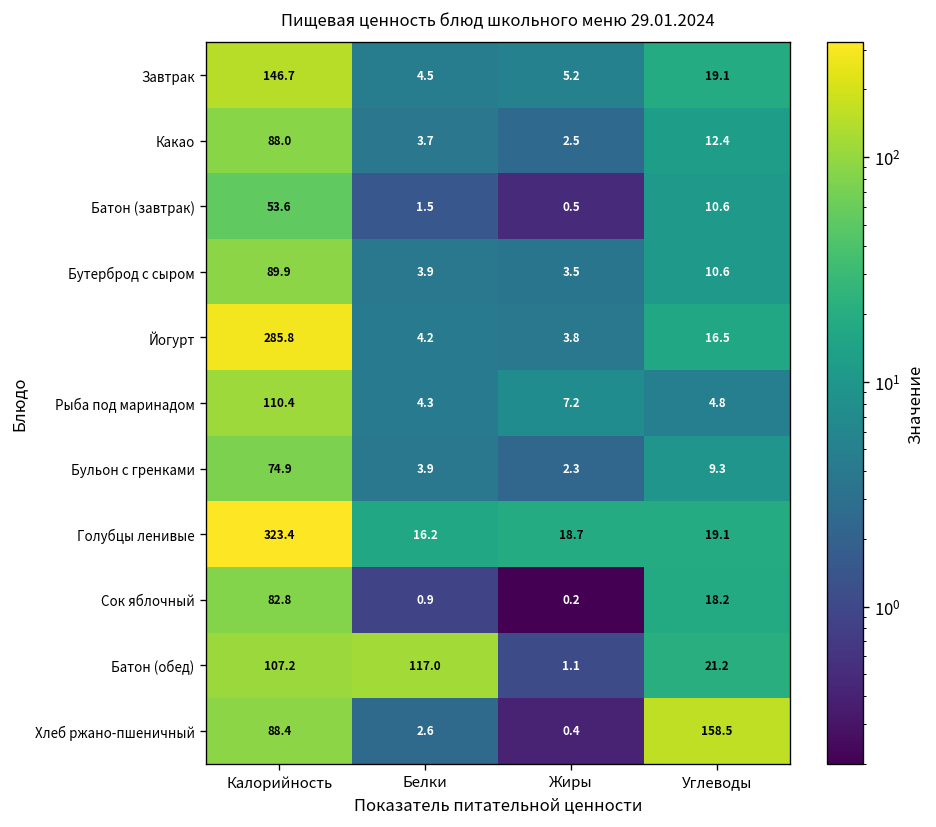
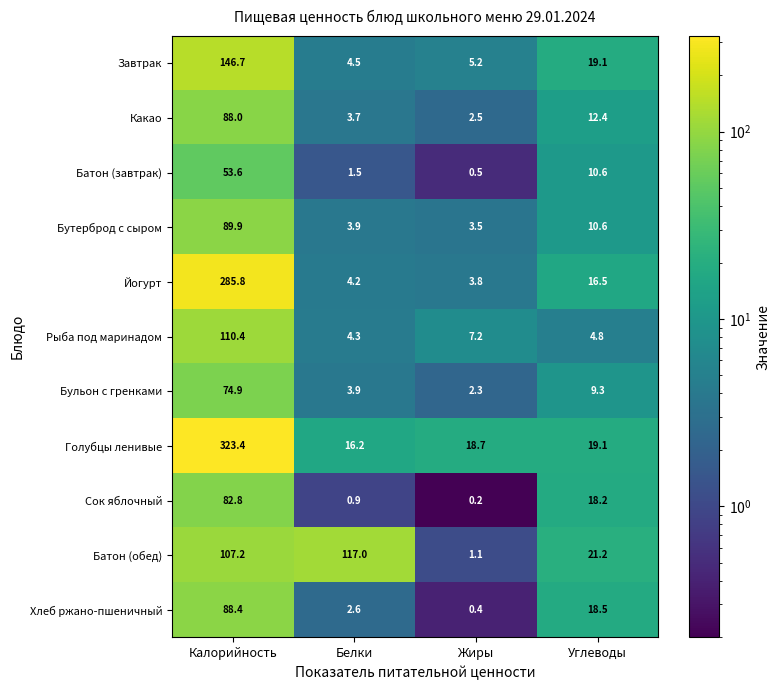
Хлеб ржано-пшеничный, Углеводы: 158.5 -> 18.5
